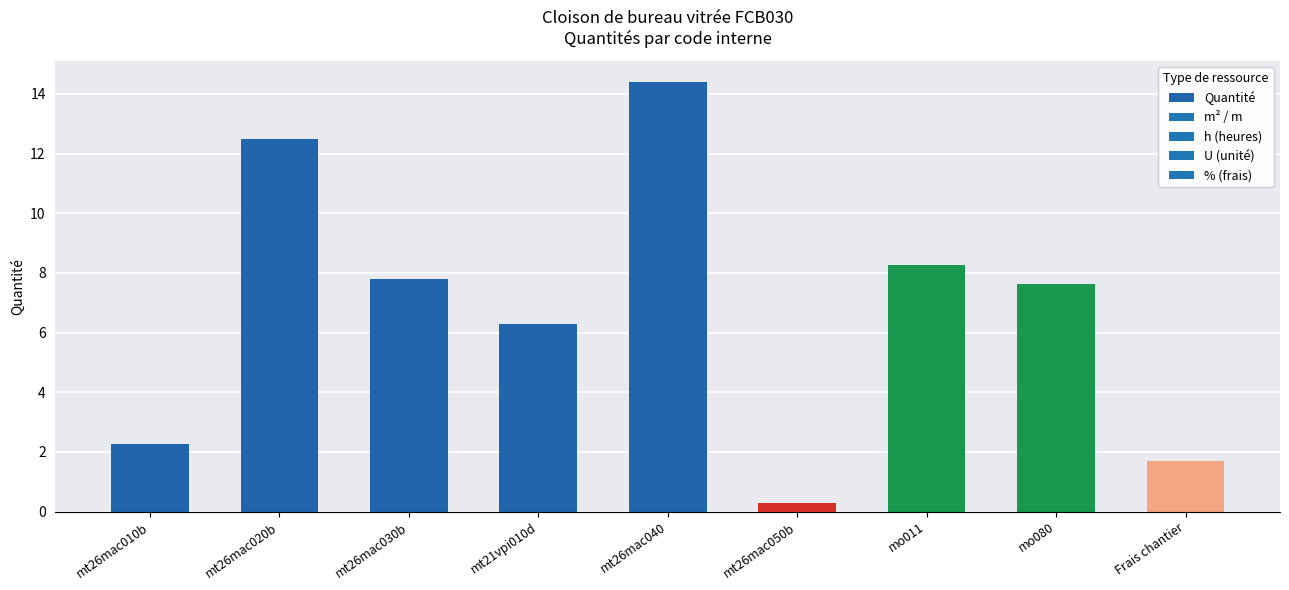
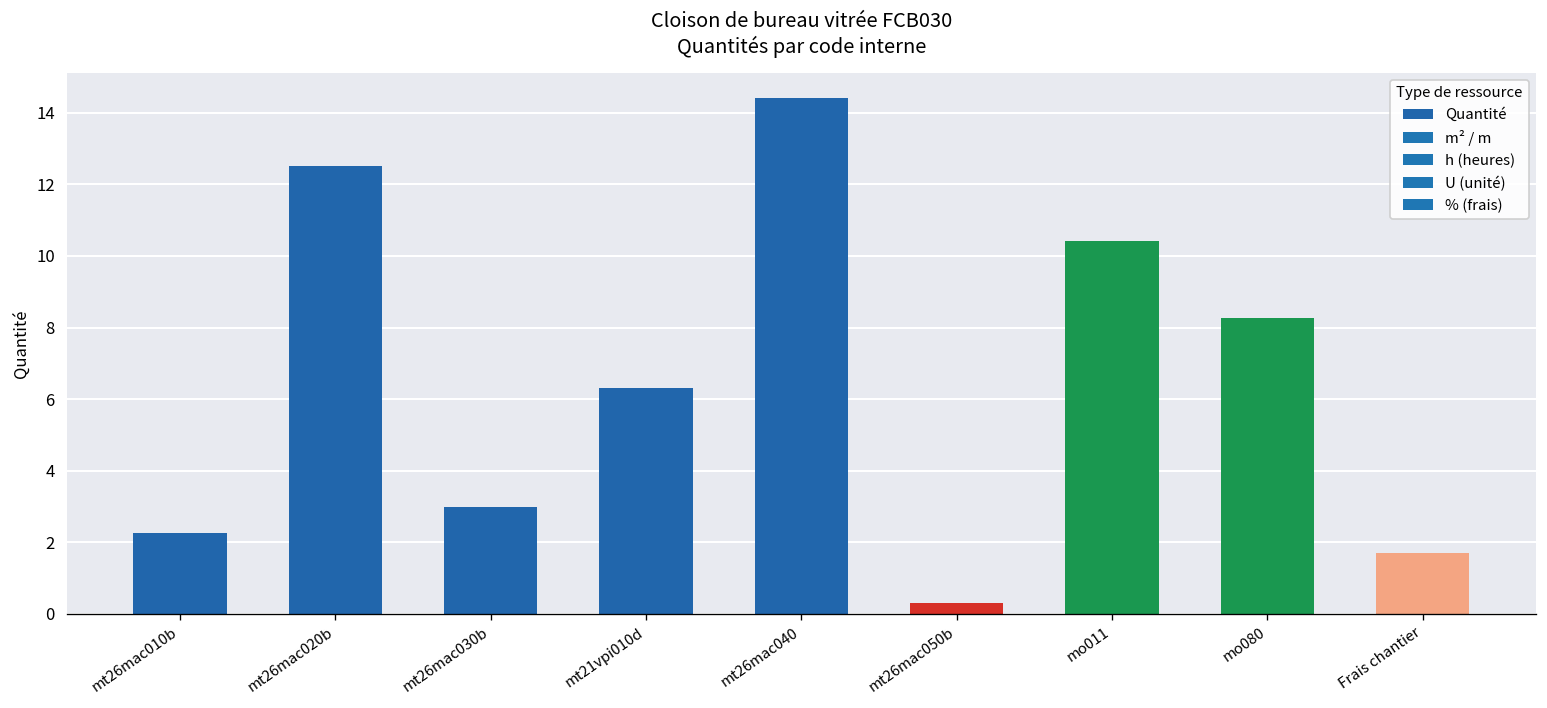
mt26mac030b: 7.8 -> 3.0
mo011: 8.3 -> 10.4
mo080: 7.6 -> 8.3
